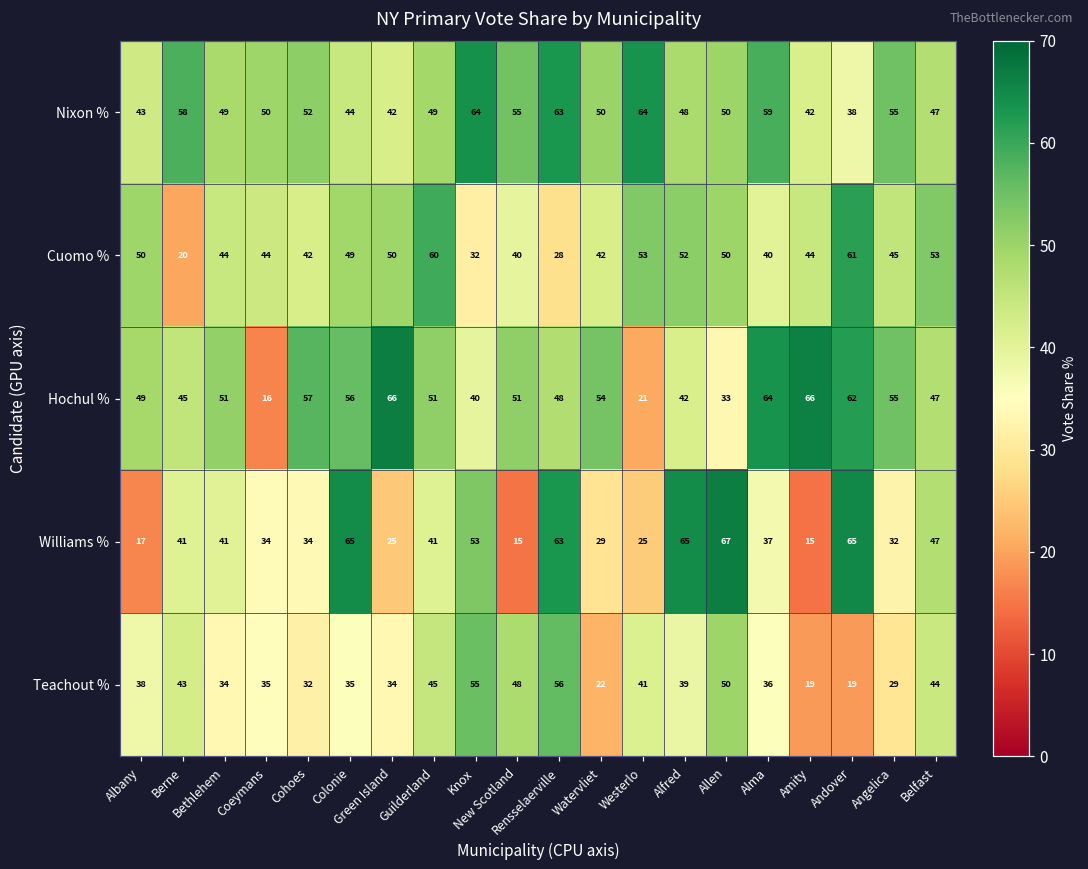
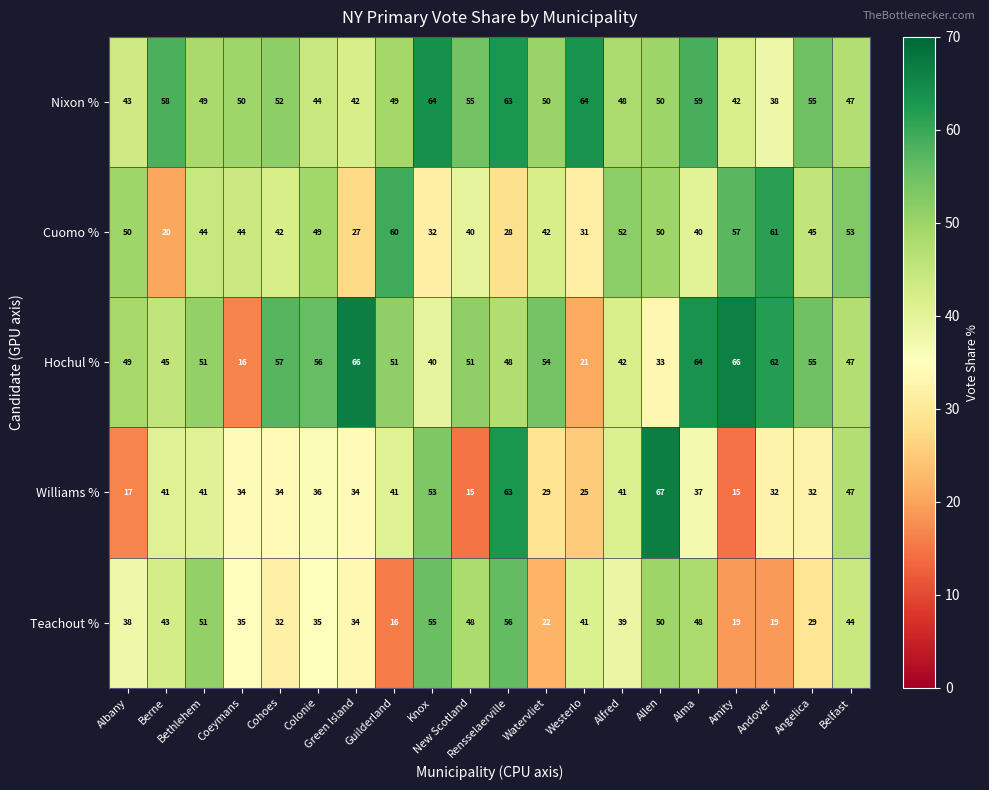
Cuomo %, Green Island: 50 -> 27
Cuomo %, Westerlo: 53 -> 31
Cuomo %, Amity: 44 -> 57
Williams %, Colonie: 65 -> 36
Williams %, Green Island: 25 -> 34
Williams %, Alfred: 65 -> 41
Williams %, Andover: 65 -> 32
Teachout %, Bethlehem: 34 -> 51
Teachout %, Guilderland: 45 -> 16
Teachout %, Alma: 36 -> 48
